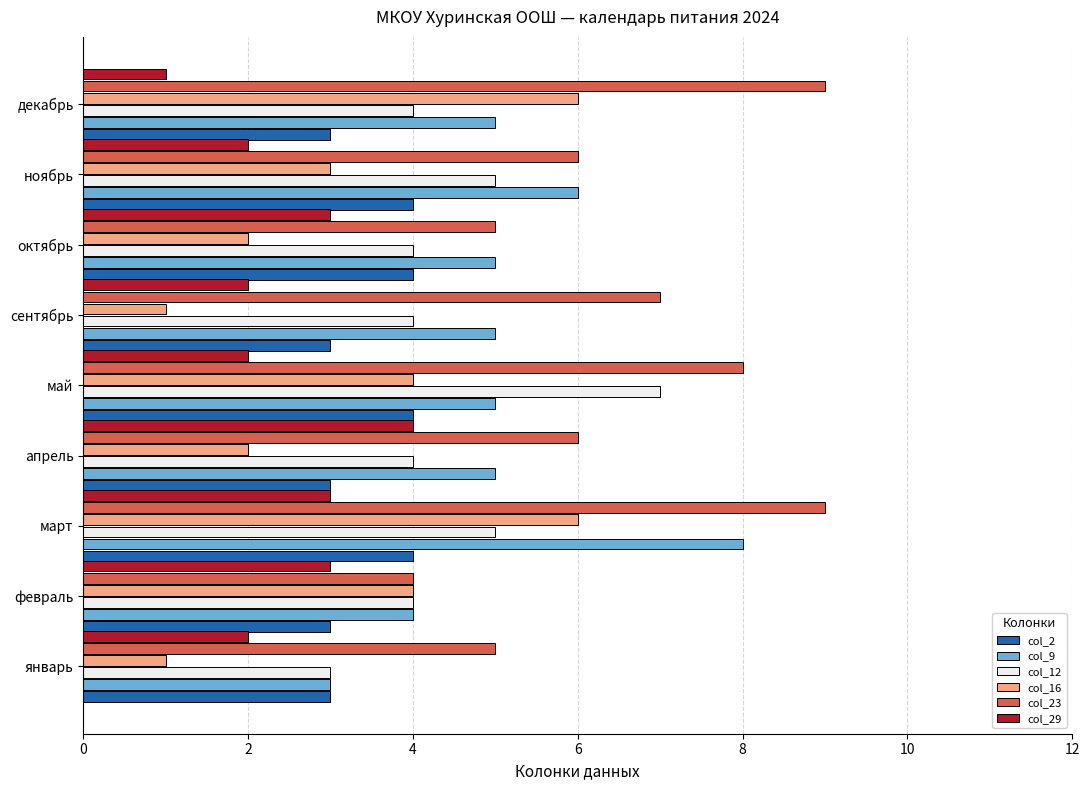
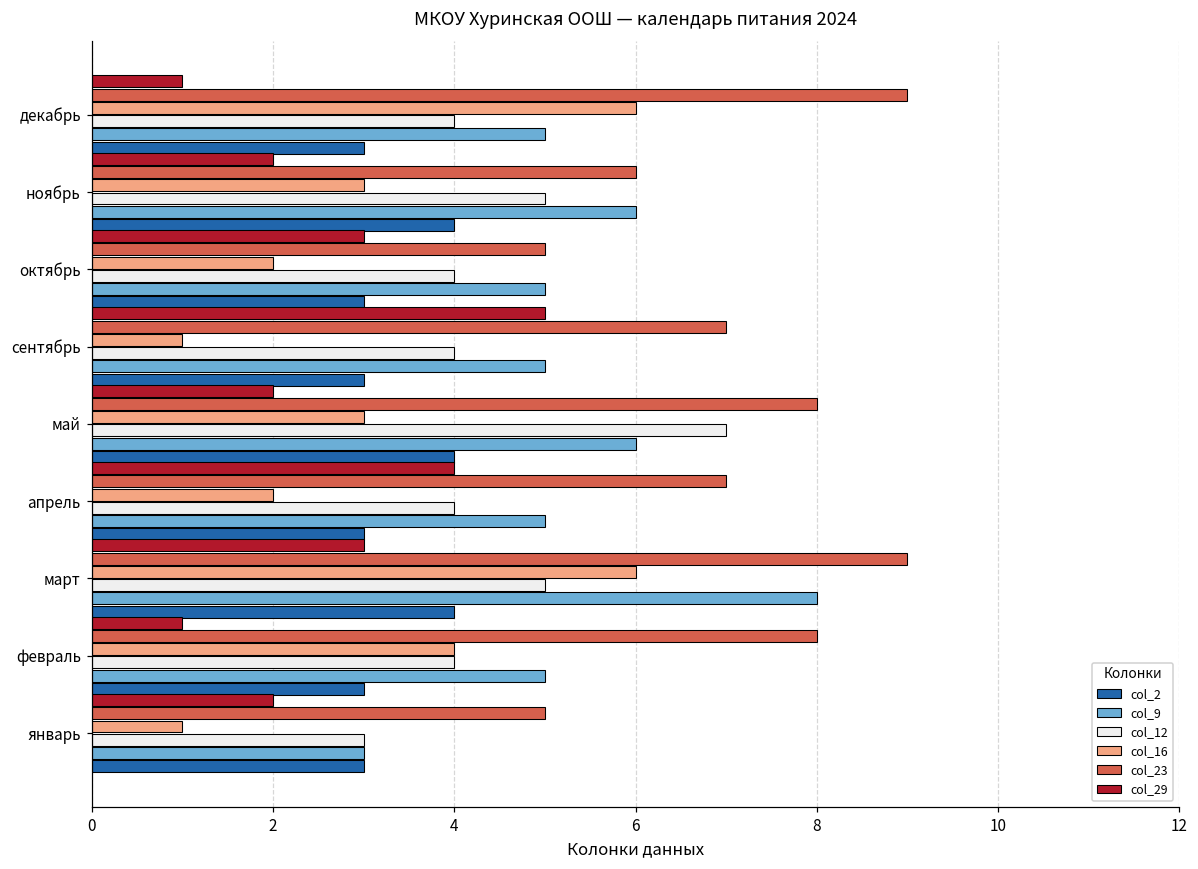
col_2, октябрь: 4 -> 3
col_29, сентябрь: 2 -> 5
col_16, май: 4 -> 3
col_9, май: 5 -> 6
col_23, апрель: 6 -> 7
col_29, февраль: 3 -> 1
col_23, февраль: 4 -> 8
col_9, февраль: 4 -> 5
